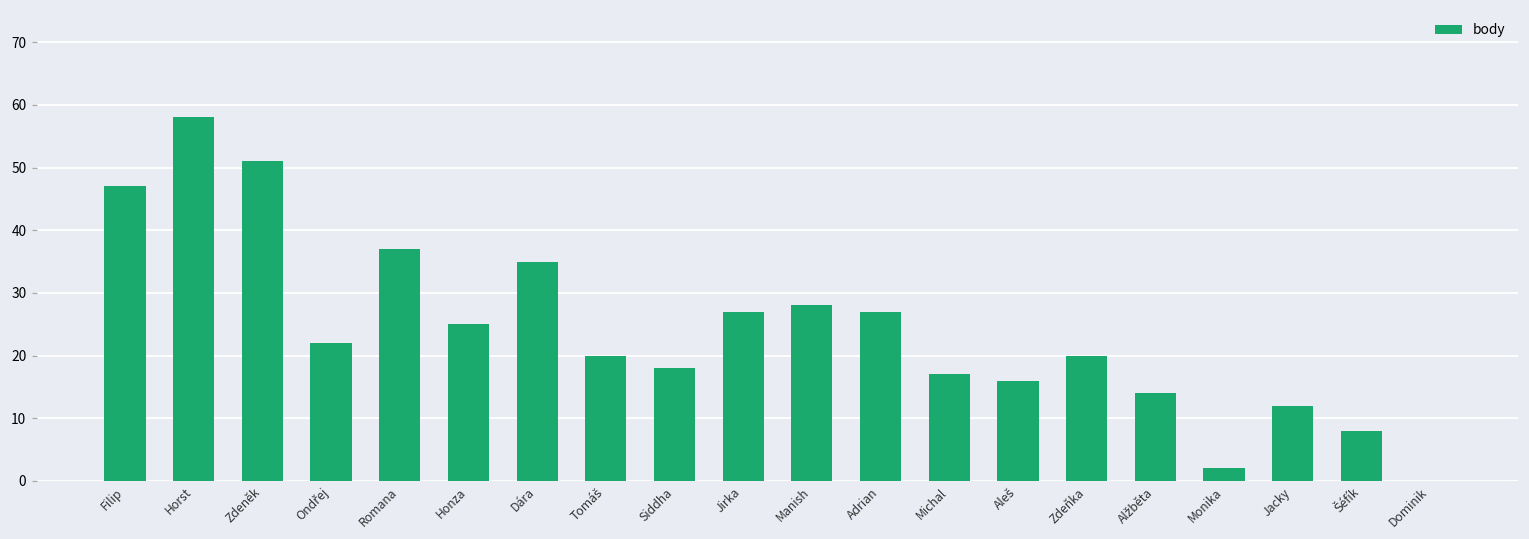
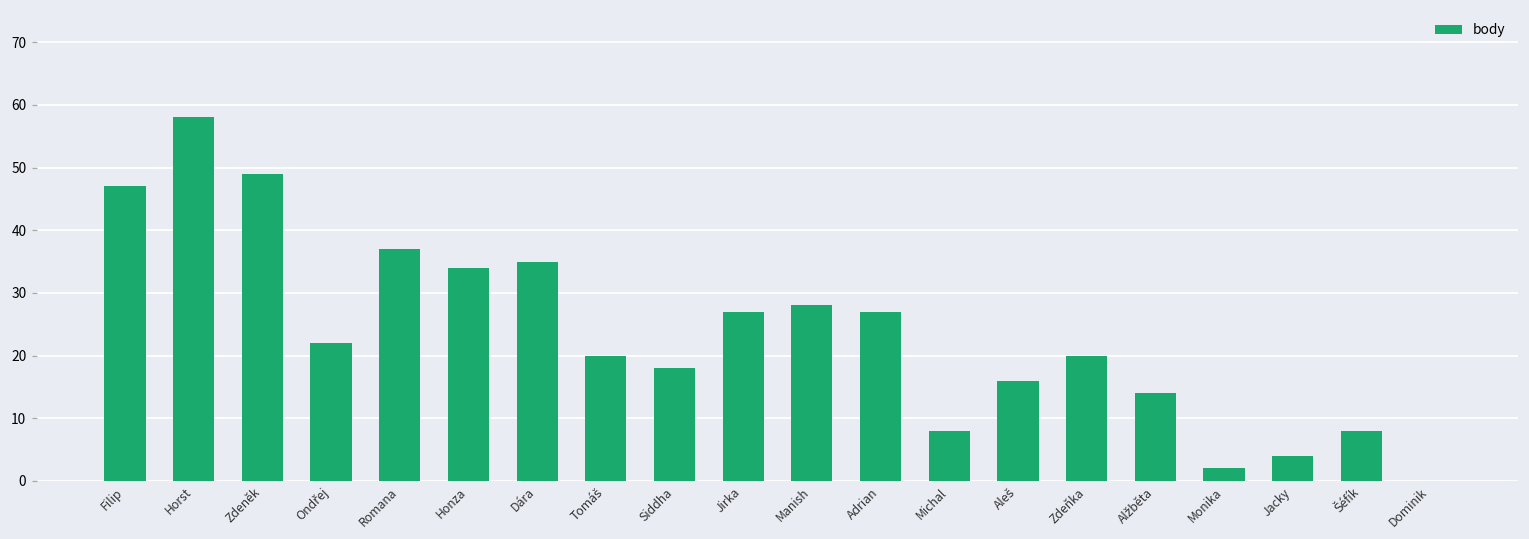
Zdeněk: 51 -> 49
Honza: 25 -> 34
Michal: 17 -> 8
Jacky: 12 -> 4
